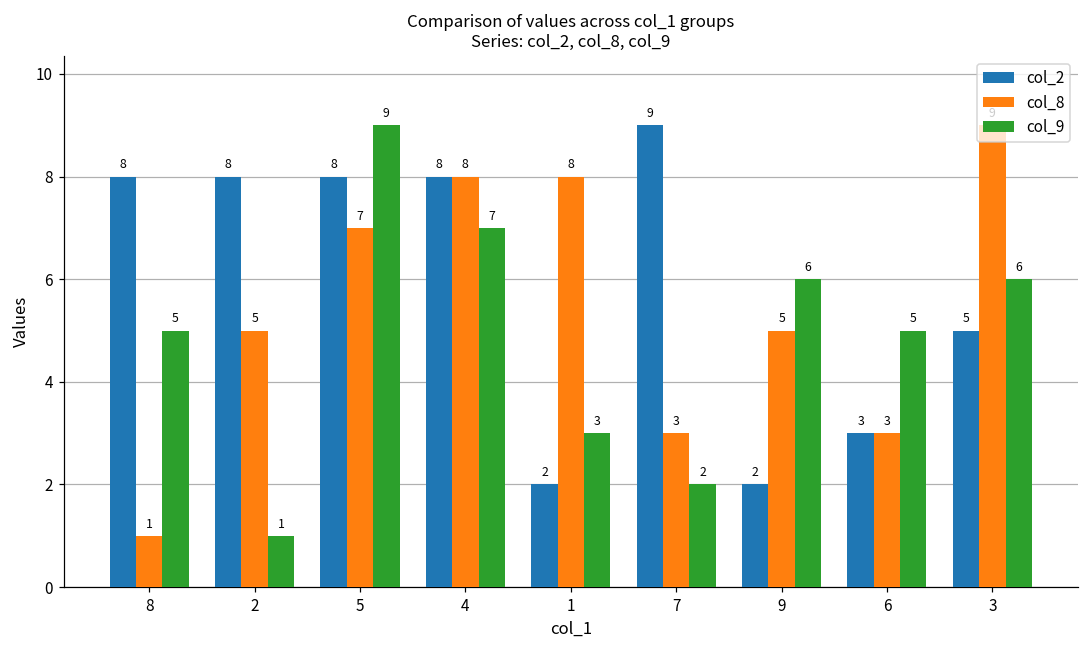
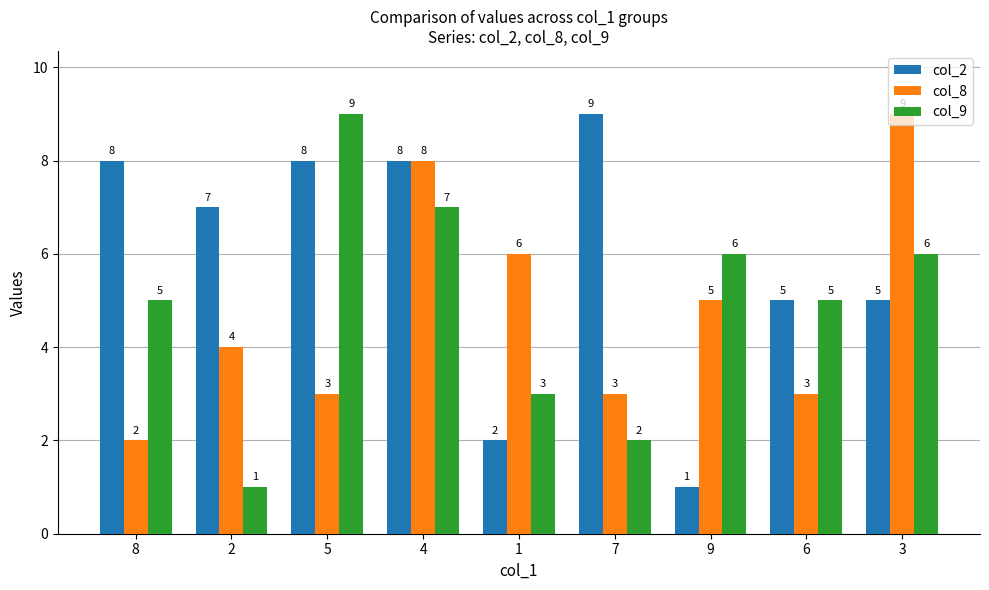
col_8, 8: 1 -> 2
col_2, 2: 8 -> 7
col_8, 2: 5 -> 4
col_8, 5: 7 -> 3
col_8, 1: 8 -> 6
col_2, 9: 2 -> 1
col_2, 6: 3 -> 5
